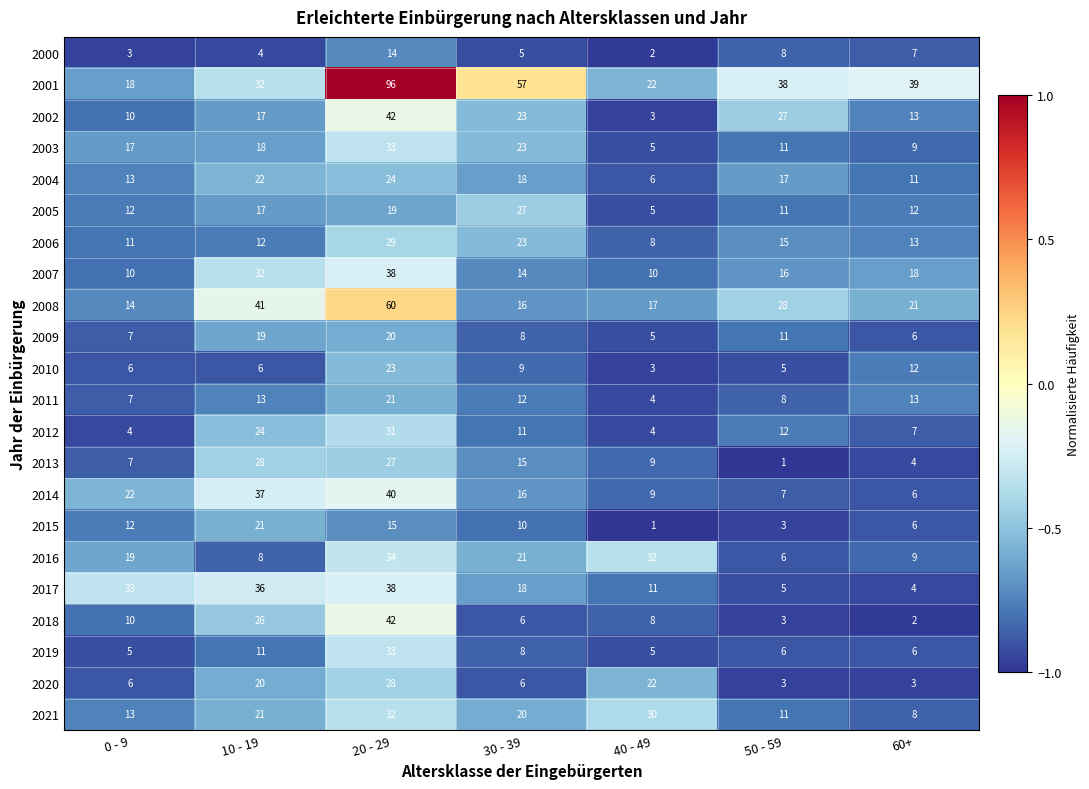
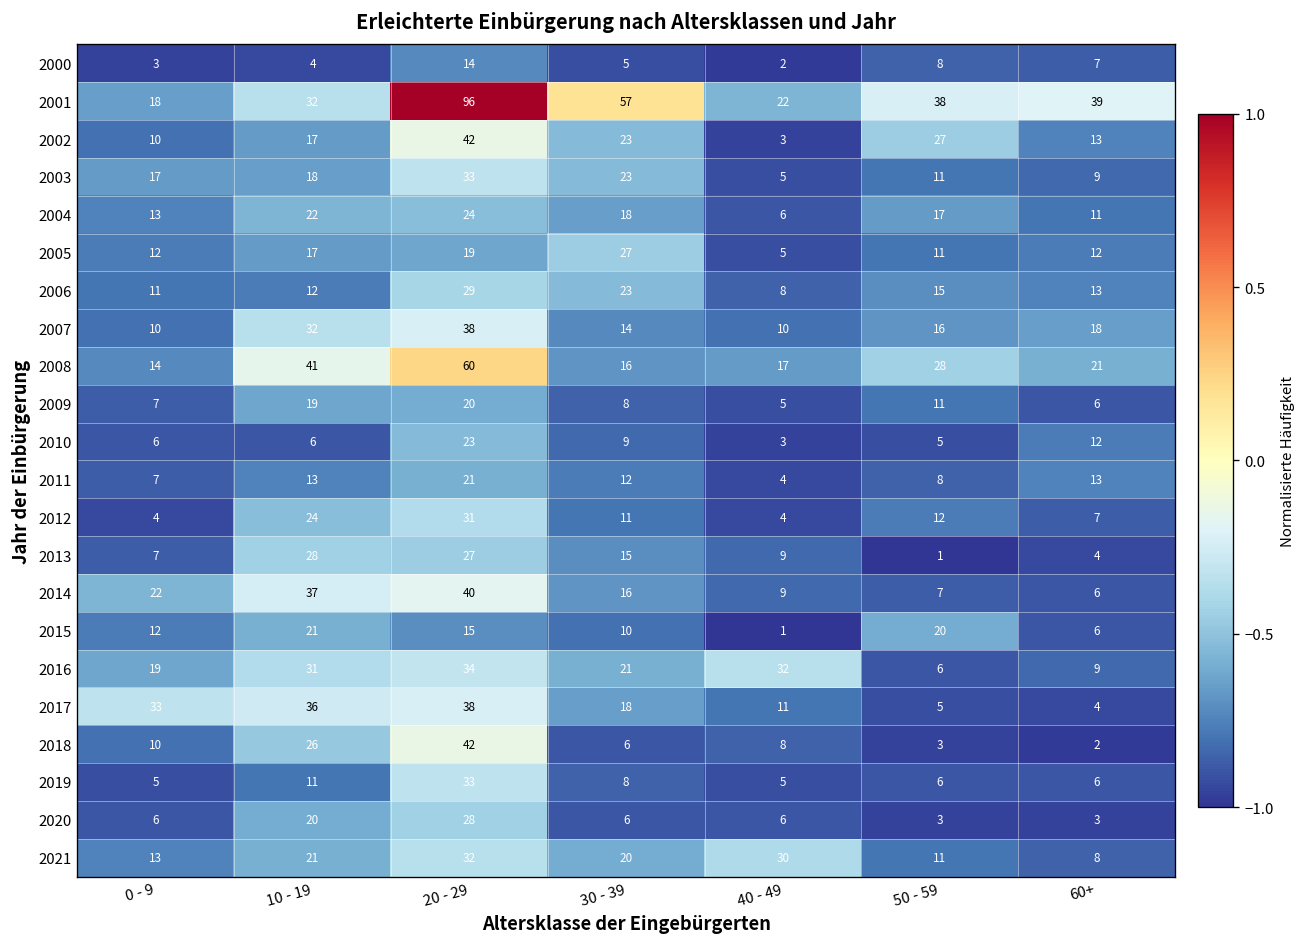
2015, 50 - 59: 3 -> 20
2016, 10 - 19: 8 -> 31
2020, 40 - 49: 22 -> 6
